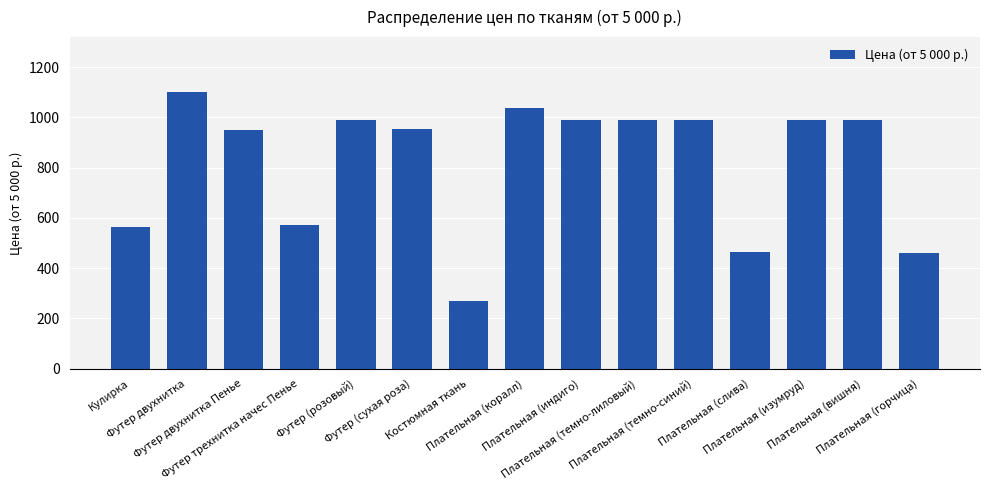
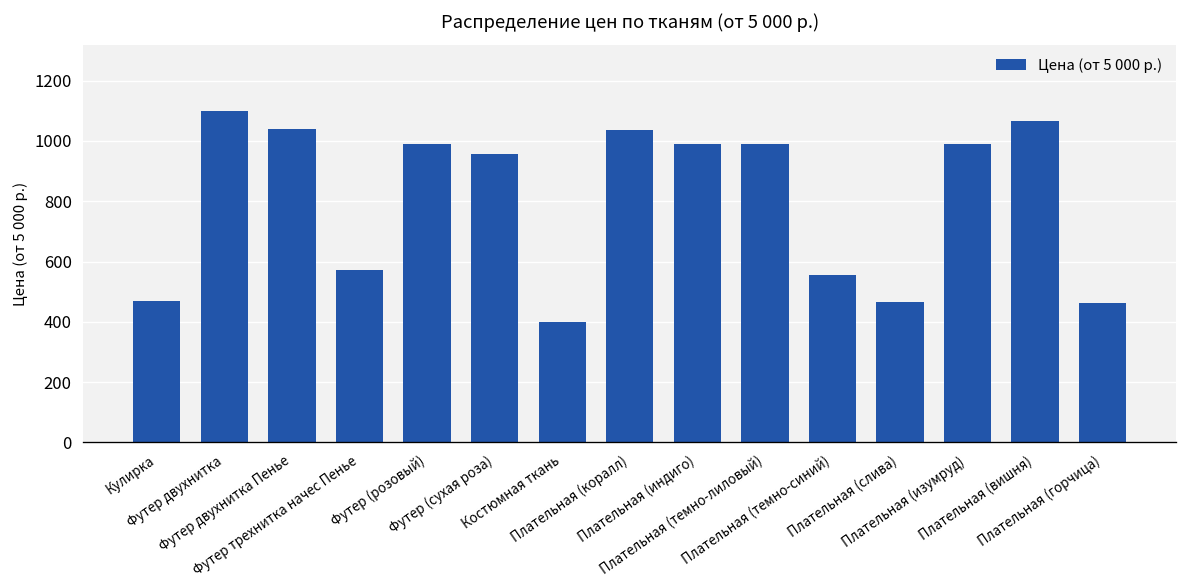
Кулирка: 560 -> 470
Футер двухнитка Пенье: 950 -> 1040
Костюмная ткань: 270 -> 400
Плательная (темно-синий): 990 -> 560
Плательная (вишня): 990 -> 1070
